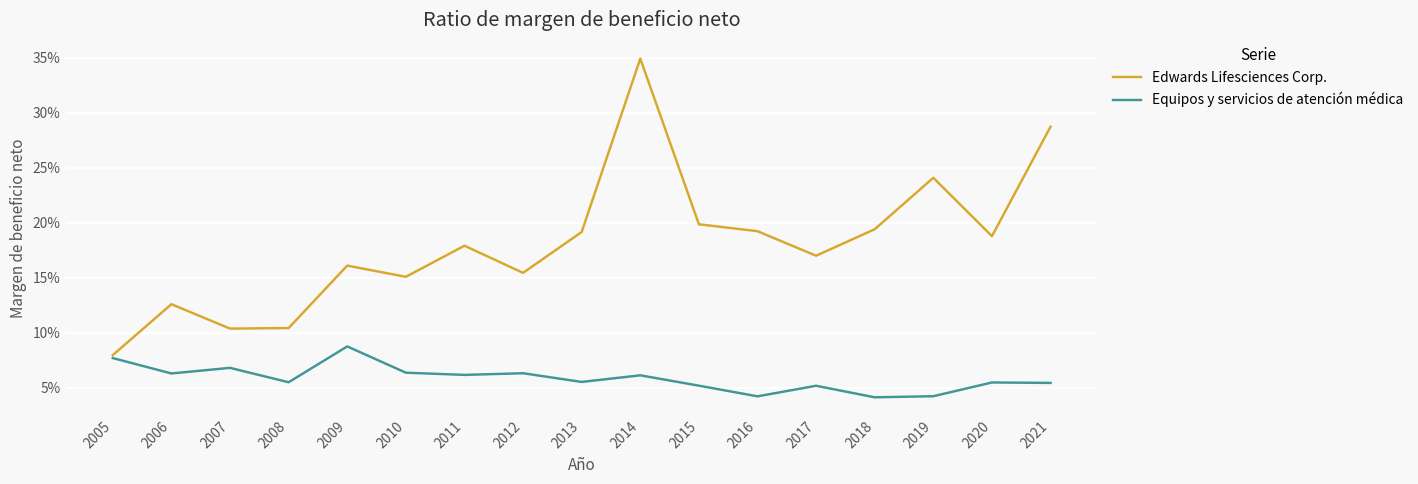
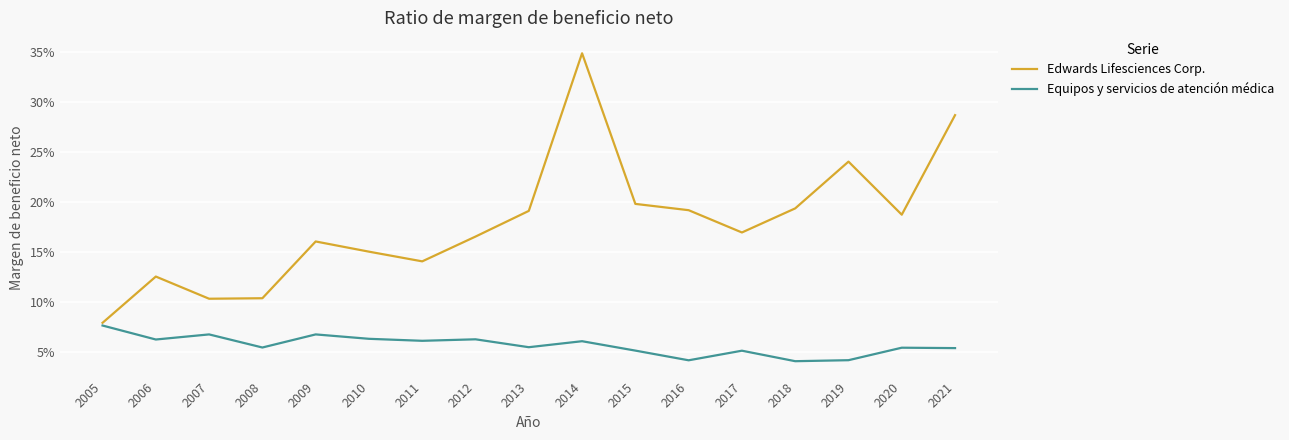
Equipos y servicios de atención médica, 2009: 9% -> 7%
Edwards Lifesciences Corp., 2011: 18% -> 14%
Edwards Lifesciences Corp., 2012: 15% -> 17%
